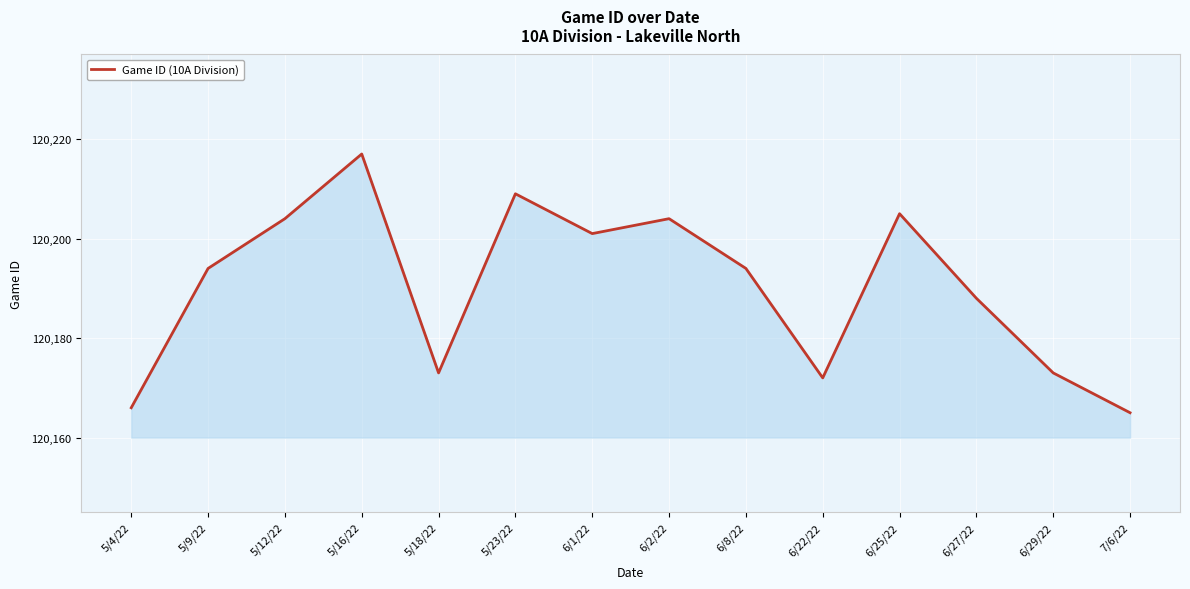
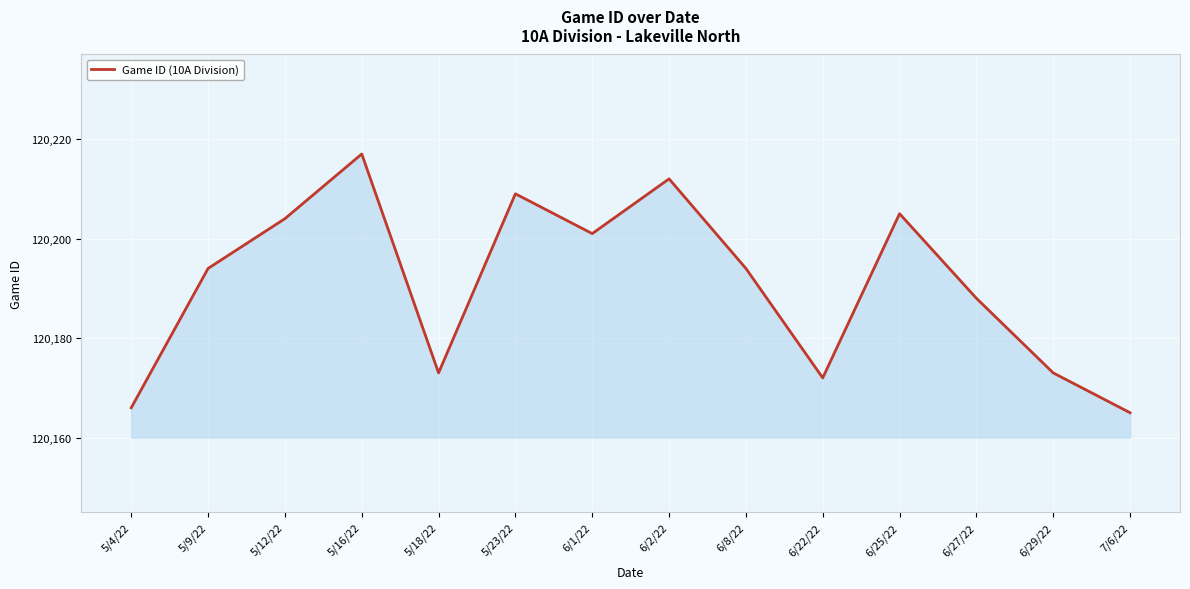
6/2/22: 120,204 -> 120,212
